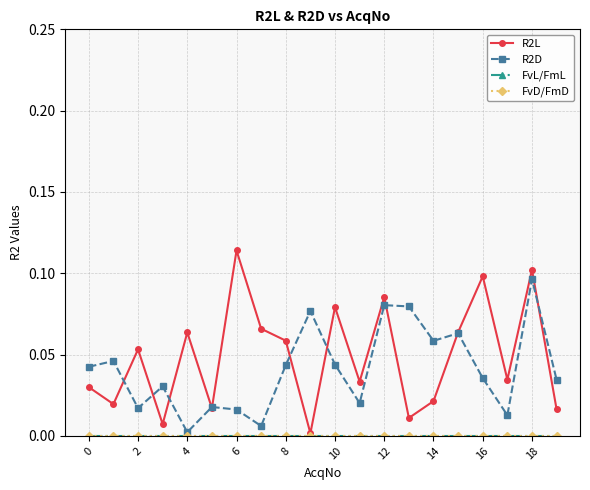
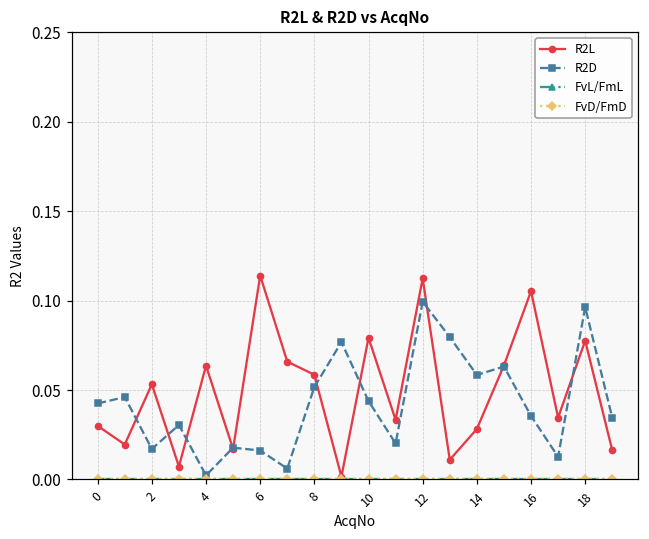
R2D, 8: 0.044 -> 0.052
R2L, 12: 0.085 -> 0.112
R2D, 12: 0.080 -> 0.099
R2L, 14: 0.021 -> 0.028
R2L, 16: 0.098 -> 0.105
R2L, 18: 0.102 -> 0.078
